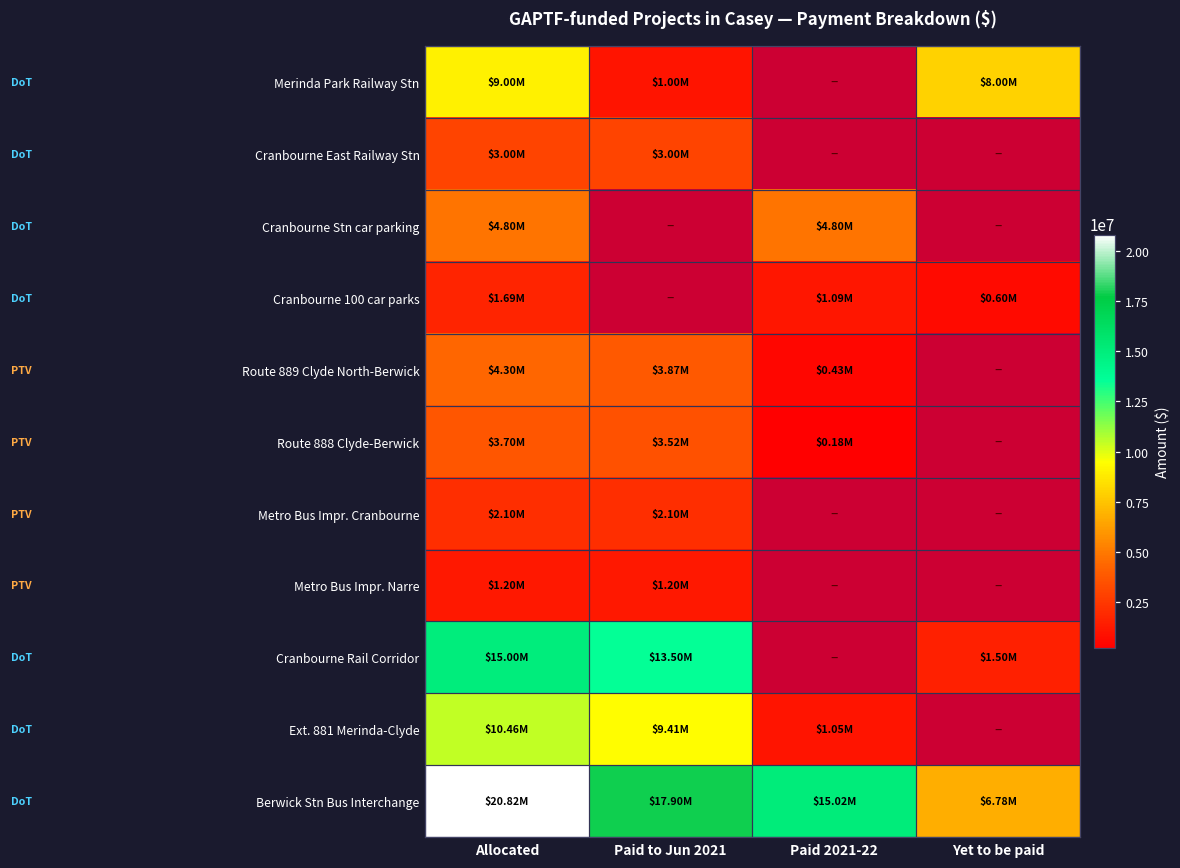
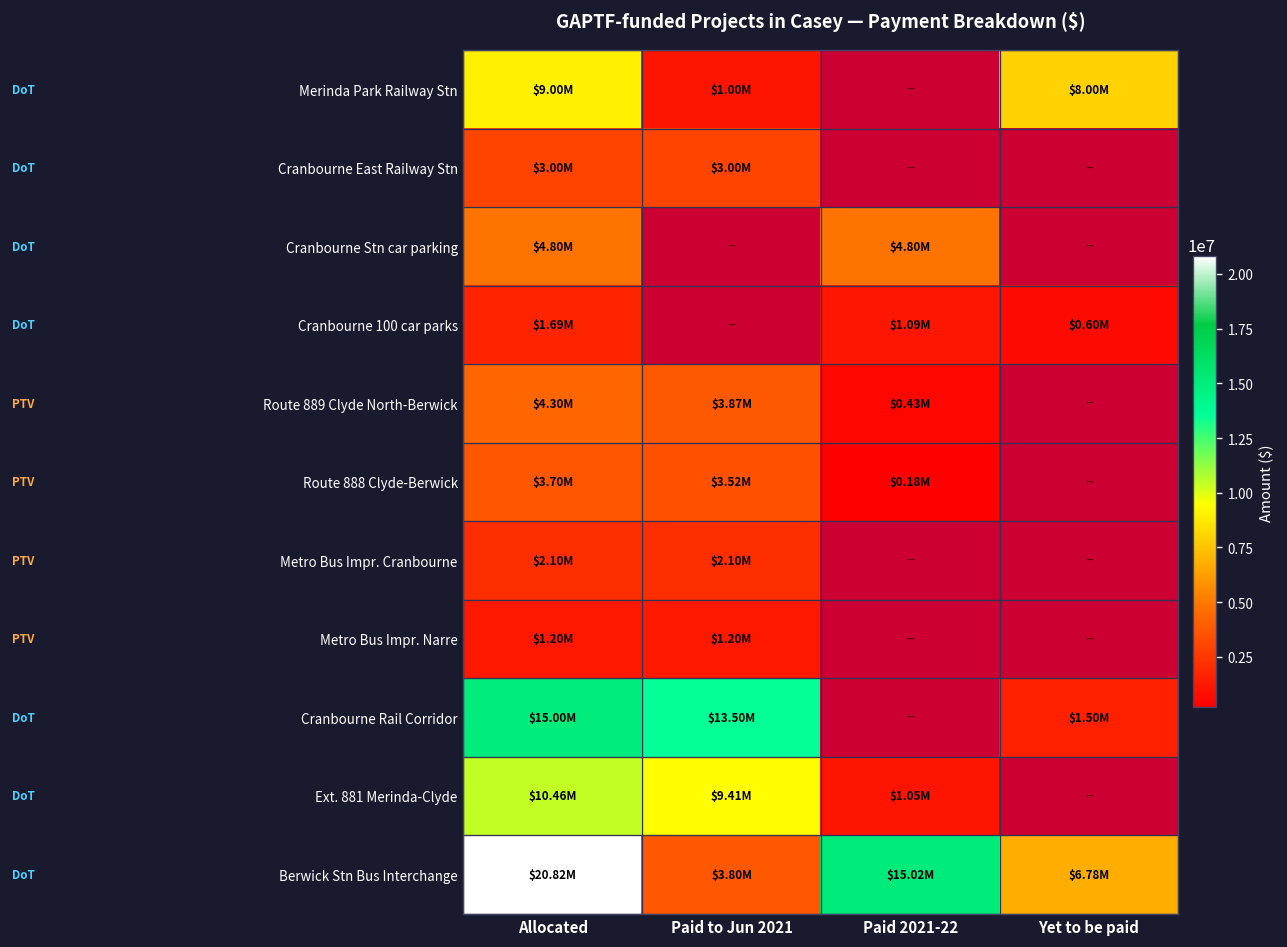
Berwick Stn Bus Interchange, Paid to Jun 2021: $17.90M -> $3.80M
